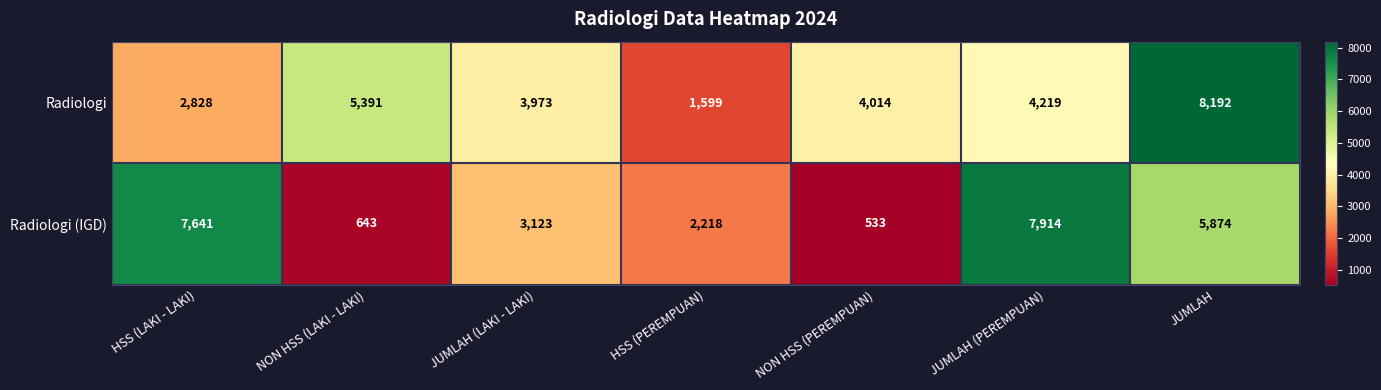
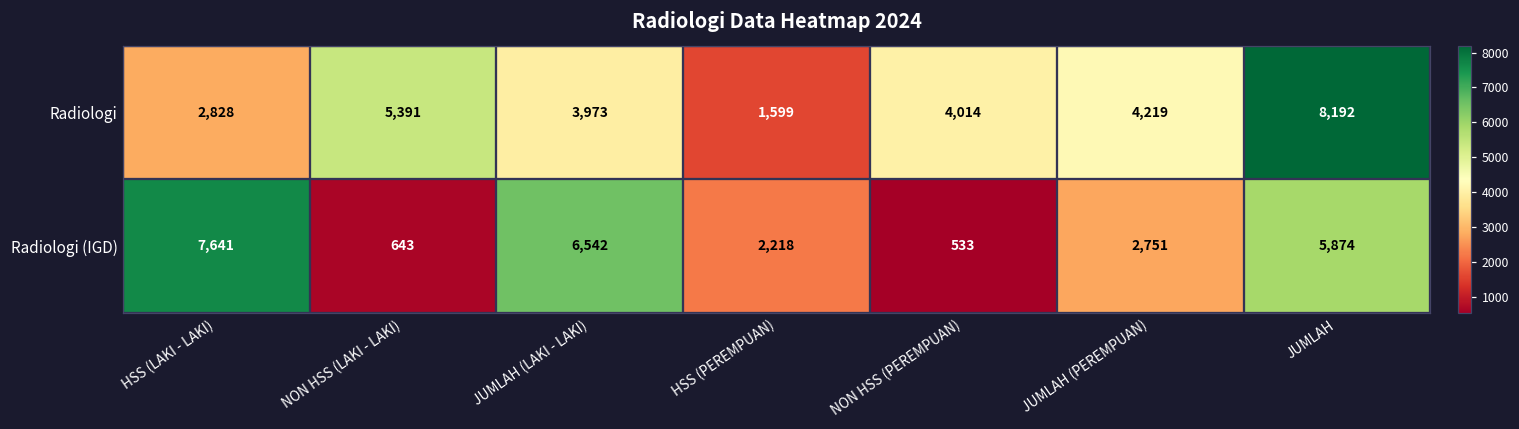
Radiologi (IGD), JUMLAH (LAKI - LAKI): 3,123 -> 6,542
Radiologi (IGD), JUMLAH (PEREMPUAN): 7,914 -> 2,751
